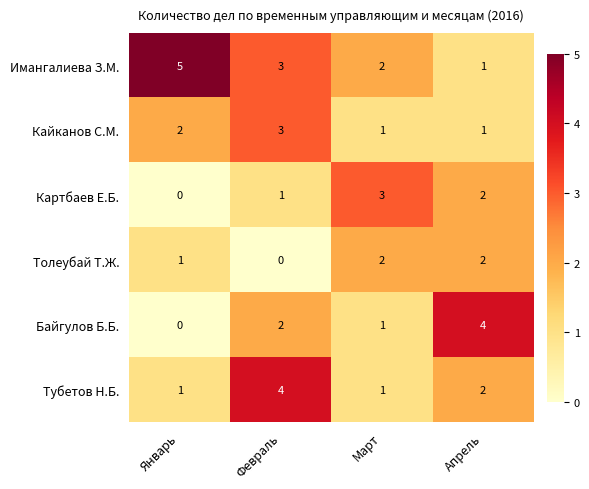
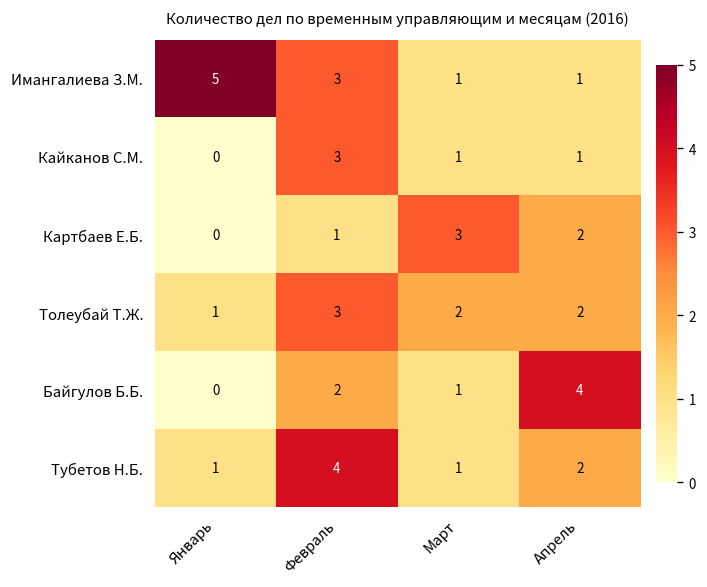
Имангалиева З.М., Март: 2 -> 1
Кайканов С.М., Январь: 2 -> 0
Толеубай Т.Ж., Февраль: 0 -> 3
